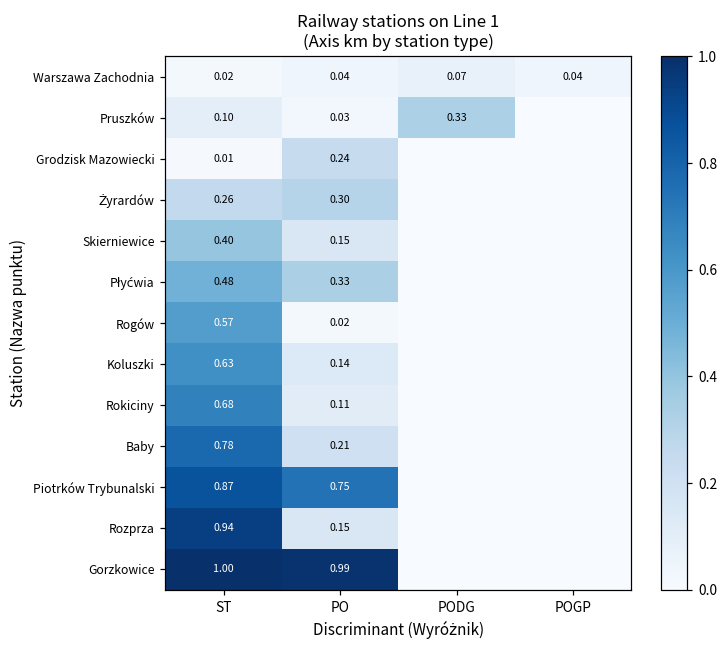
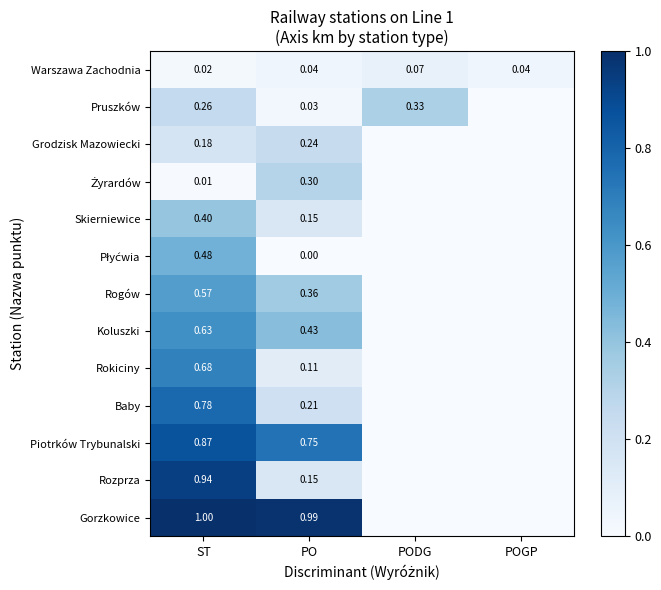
Pruszków, ST: 0.10 -> 0.26
Grodzisk Mazowiecki, ST: 0.01 -> 0.18
Żyrardów, ST: 0.26 -> 0.01
Płyćwia, PO: 0.33 -> 0.00
Rogów, PO: 0.02 -> 0.36
Koluszki, PO: 0.14 -> 0.43
